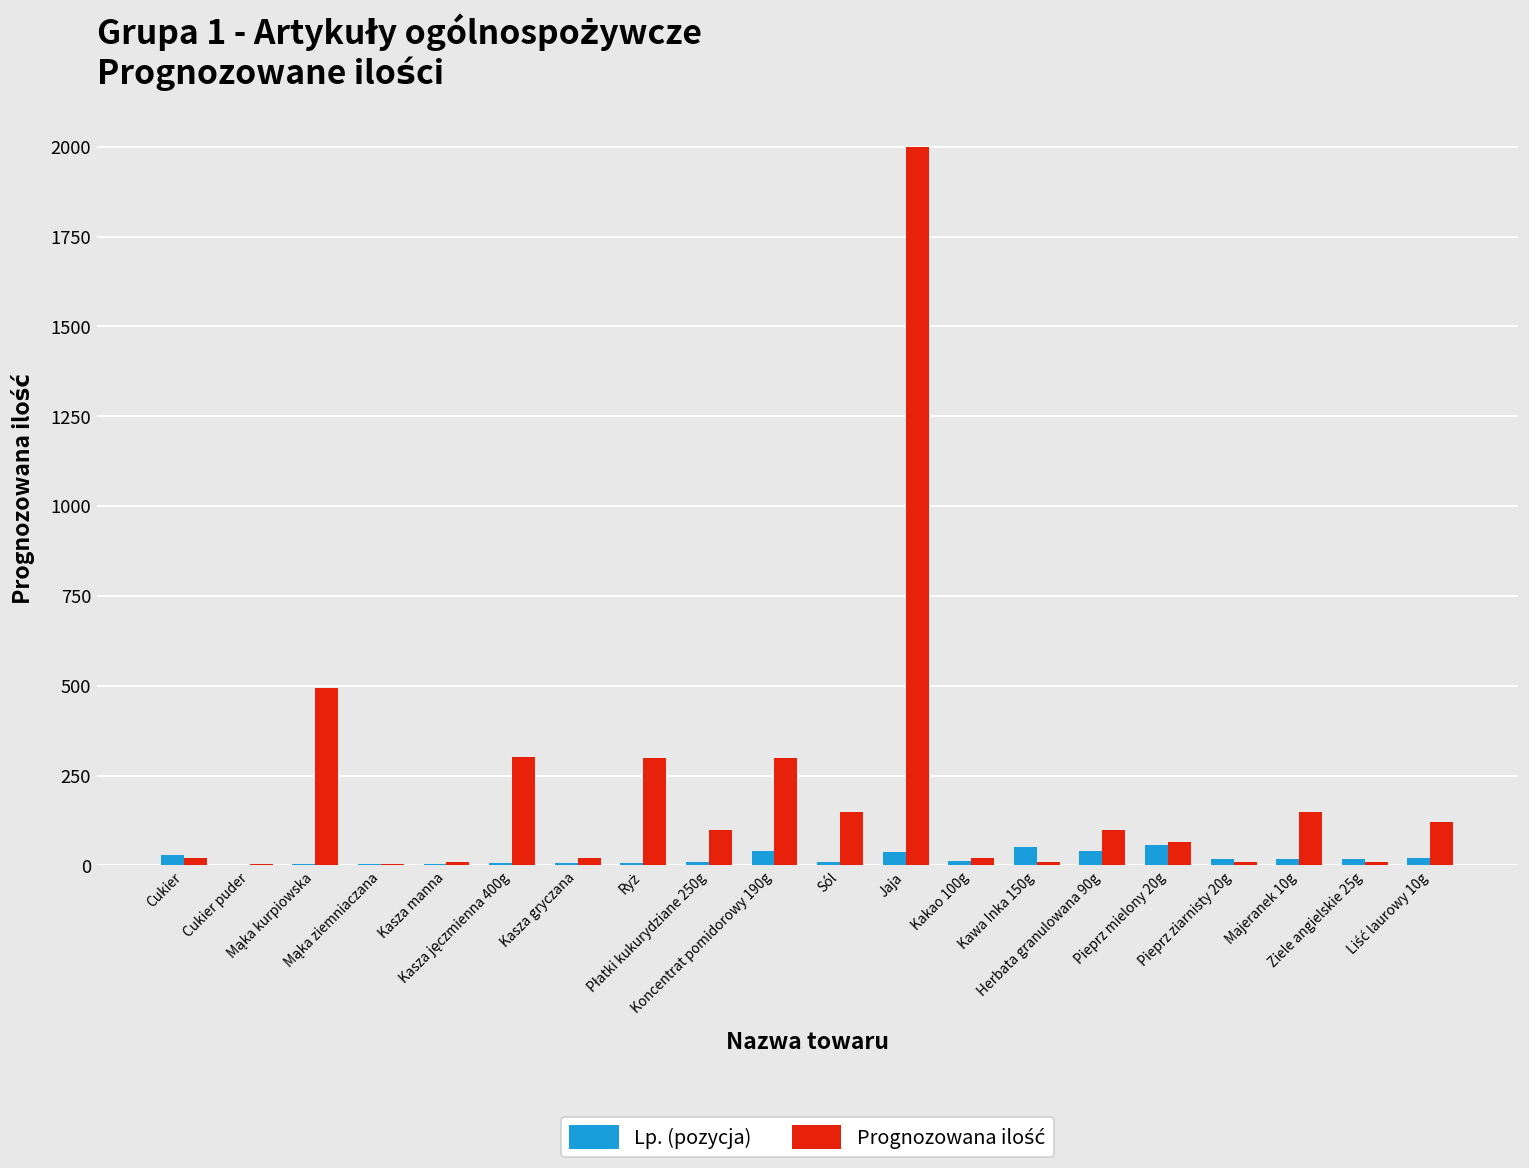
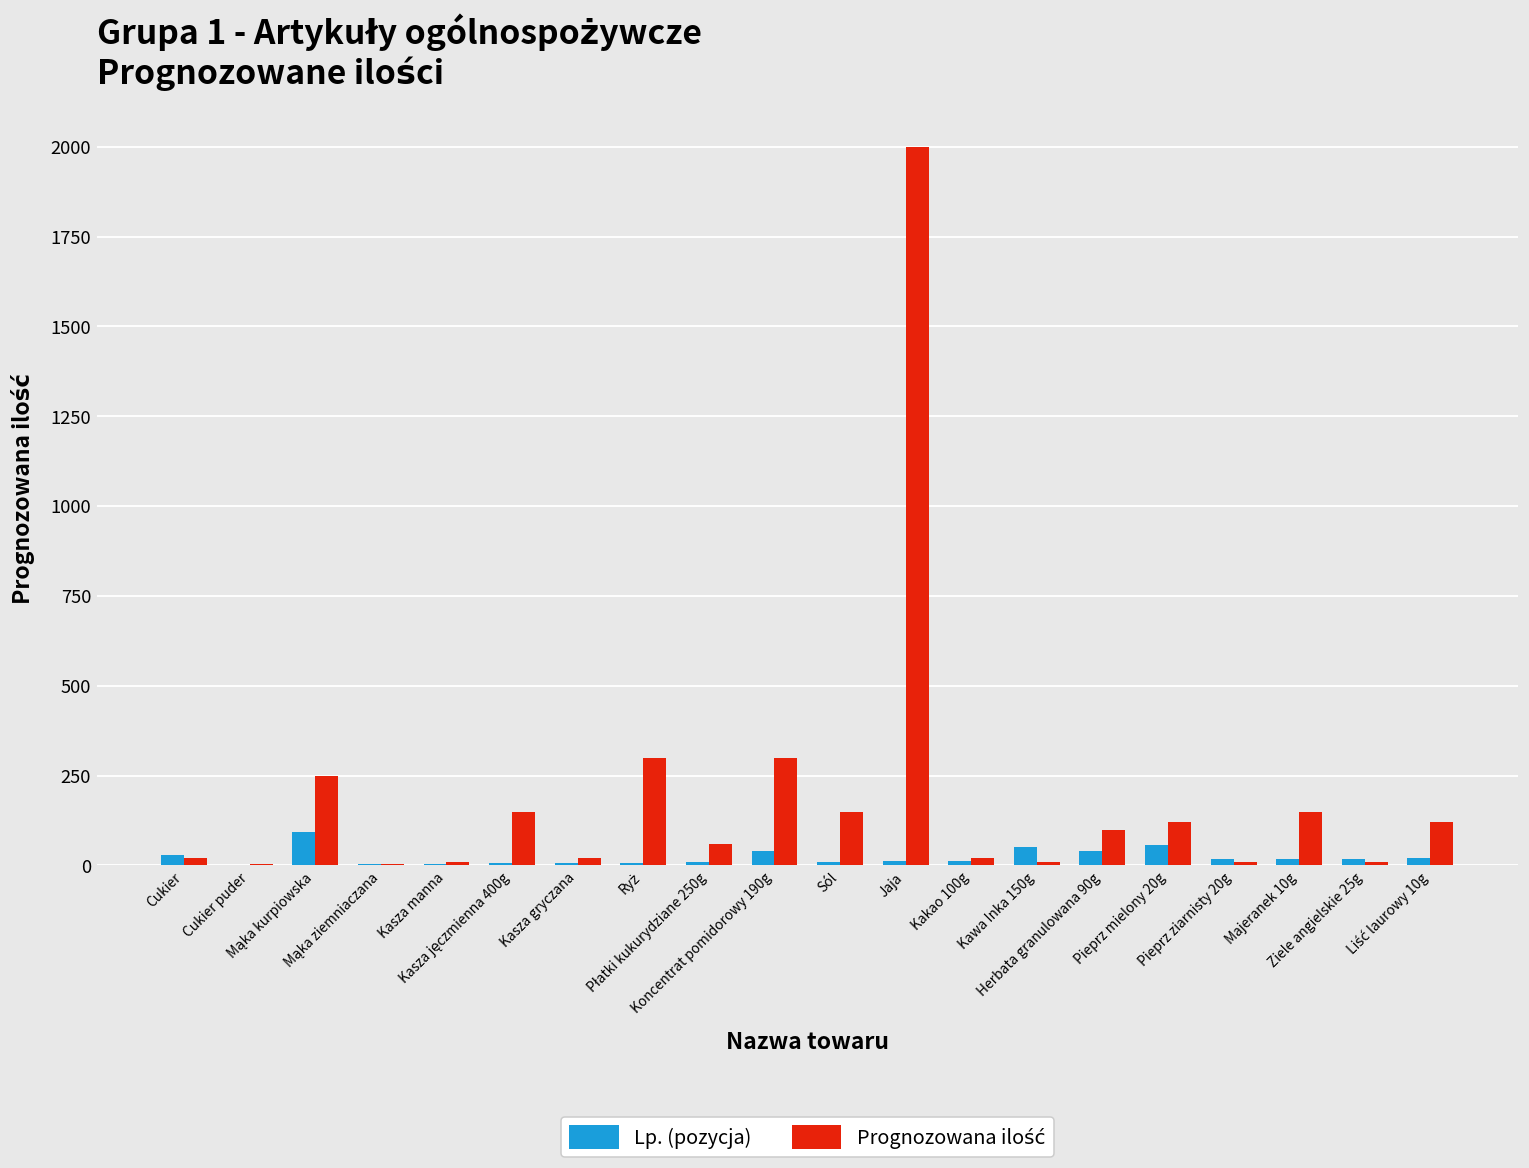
Lp. (pozycja), Mąka kurpiowska: 0 -> 90
Prognozowana ilość, Mąka kurpiowska: 500 -> 250
Prognozowana ilość, Kasza jęczmienna 400g: 300 -> 150
Prognozowana ilość, Płatki kukurydziane 250g: 100 -> 60
Lp. (pozycja), Jaja: 40 -> 10
Prognozowana ilość, Pieprz mielony 20g: 70 -> 120
